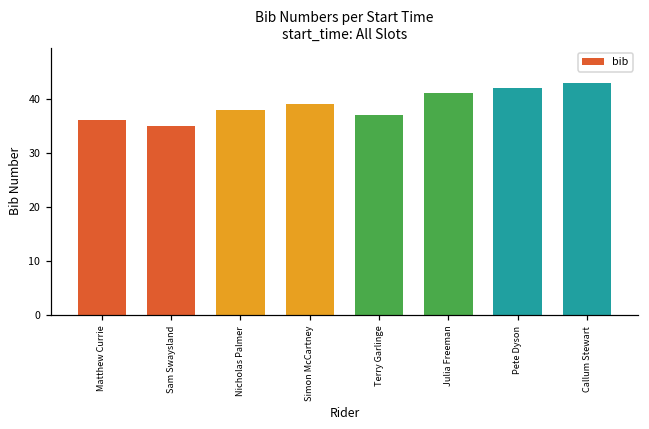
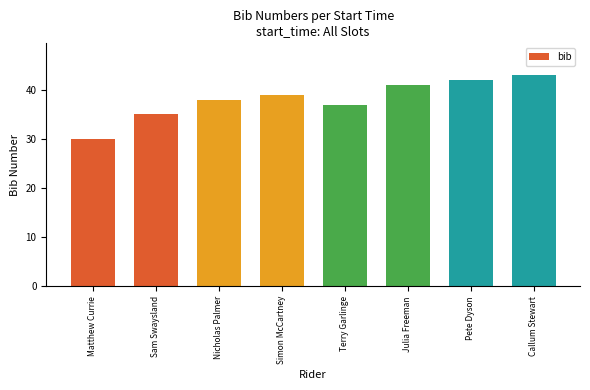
Matthew Currie: 36 -> 30
